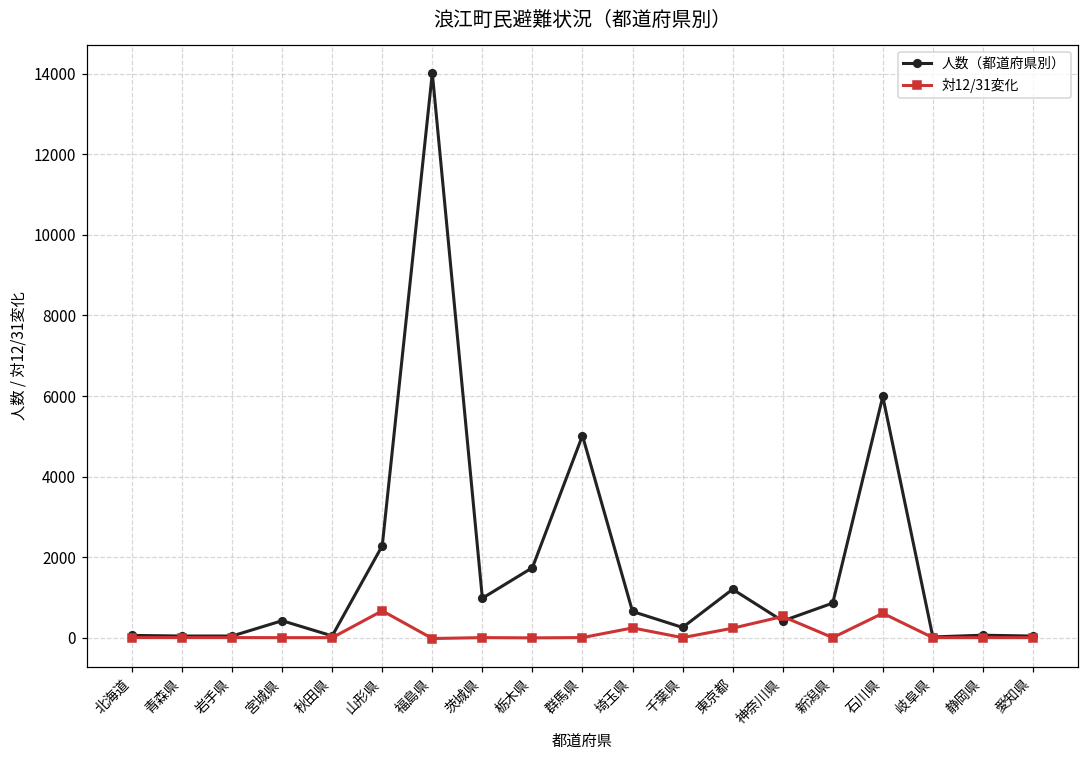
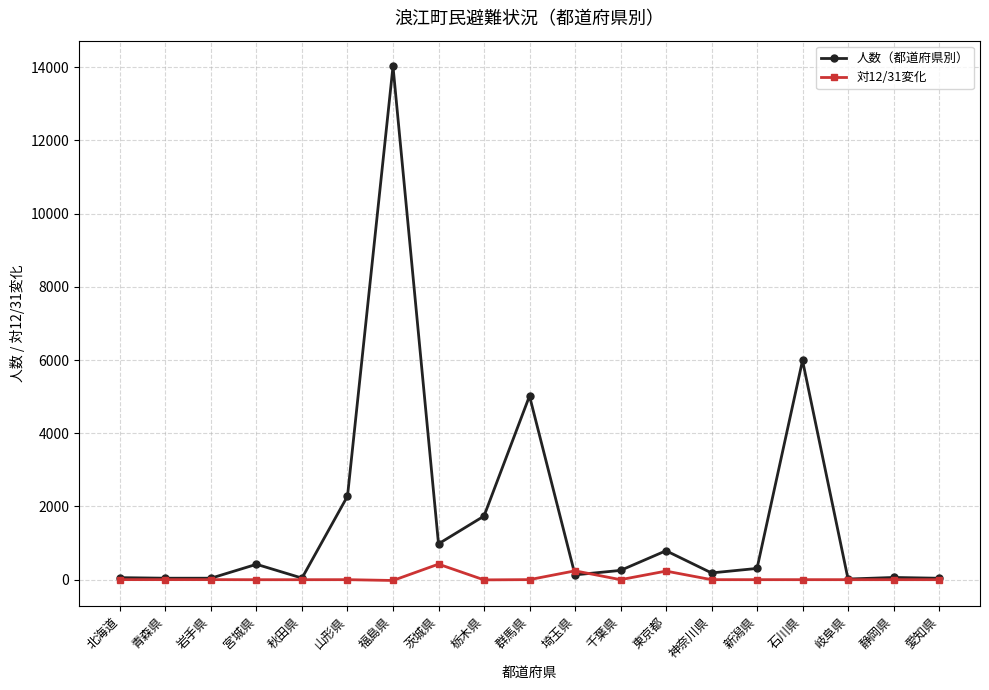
対12/31変化, 山形県: 700 -> 0
対12/31変化, 茨城県: 0 -> 400
人数（都道府県別）, 埼玉県: 600 -> 100
人数（都道府県別）, 東京都: 1200 -> 800
人数（都道府県別）, 神奈川県: 400 -> 200
対12/31変化, 神奈川県: 500 -> 0
人数（都道府県別）, 新潟県: 900 -> 300
対12/31変化, 石川県: 600 -> 0
